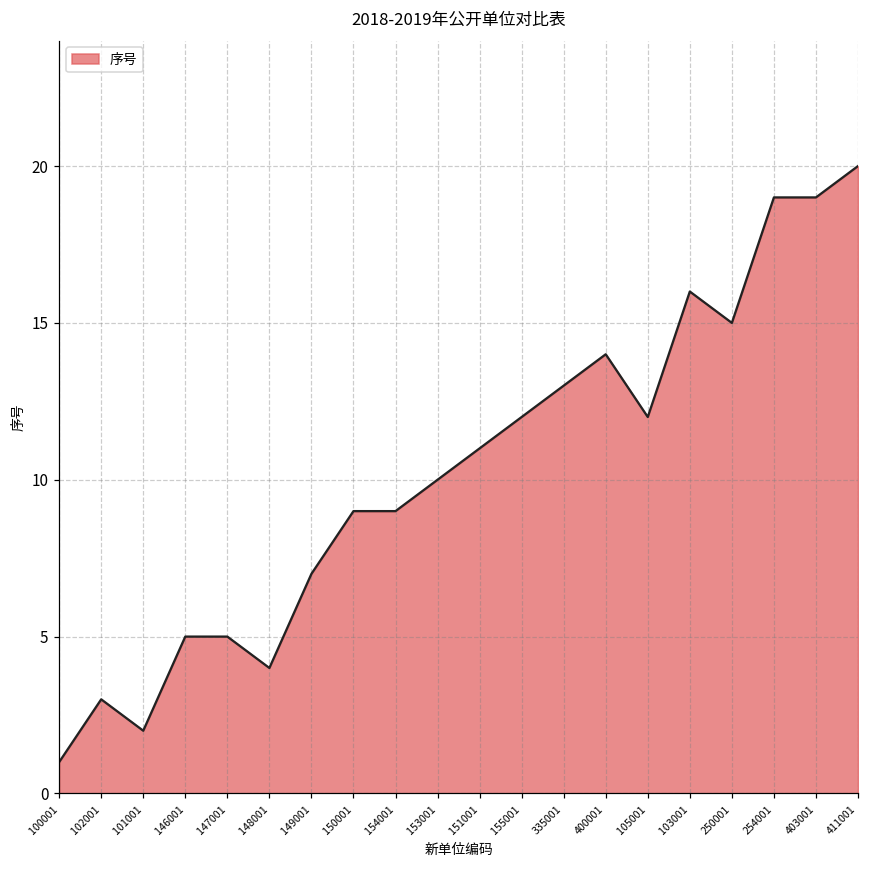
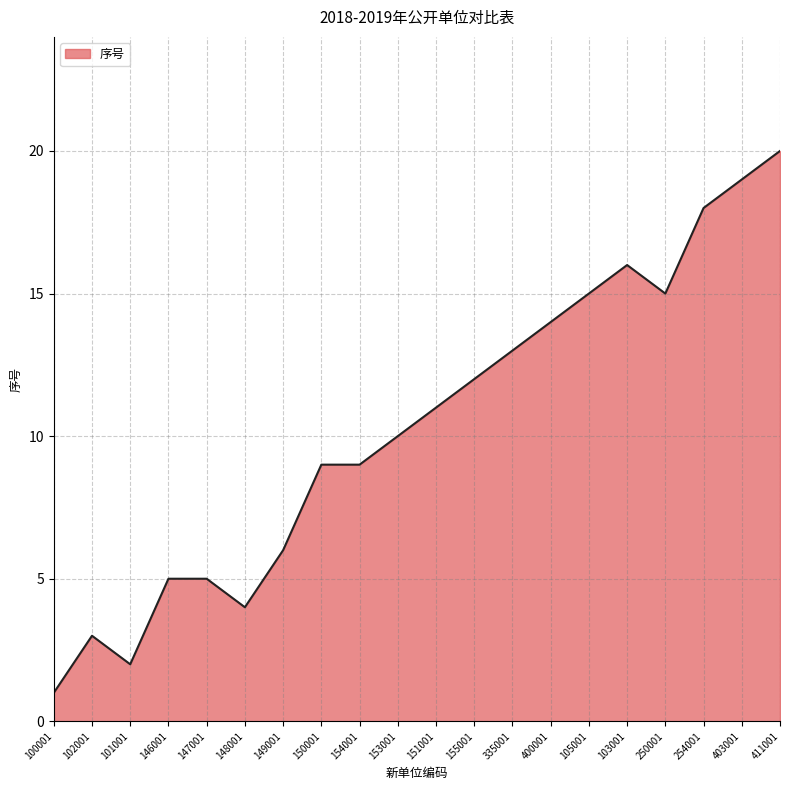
149001: 7 -> 6
105001: 12 -> 15
254001: 19 -> 18
